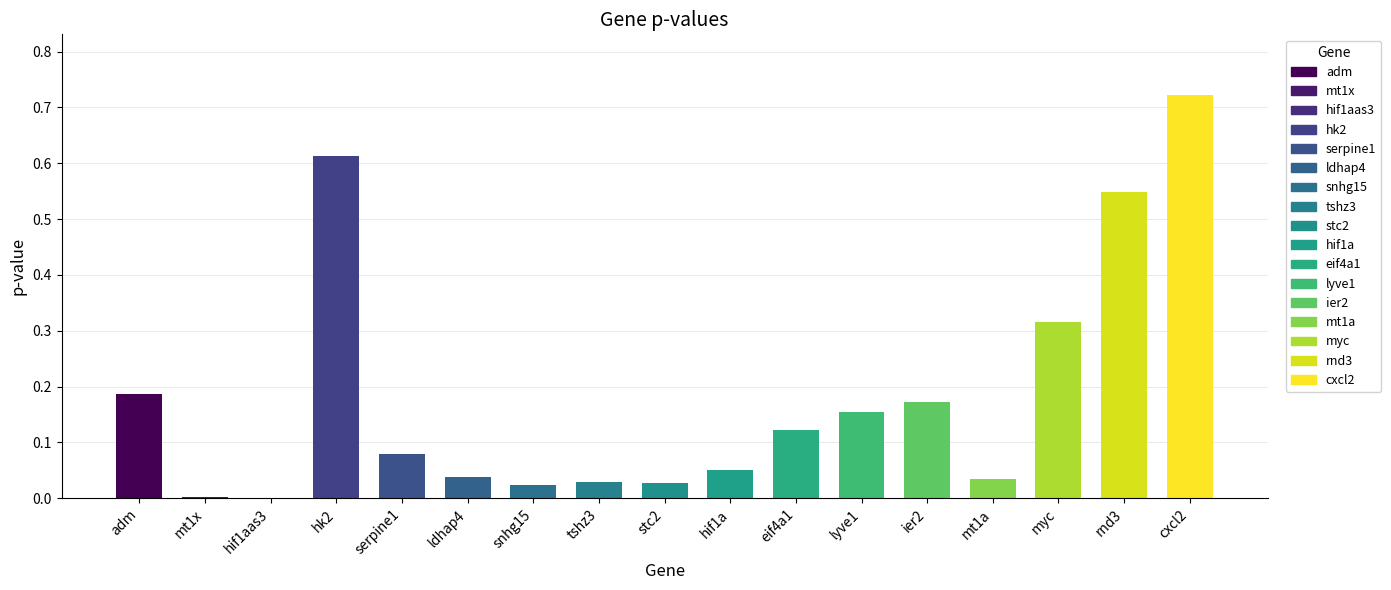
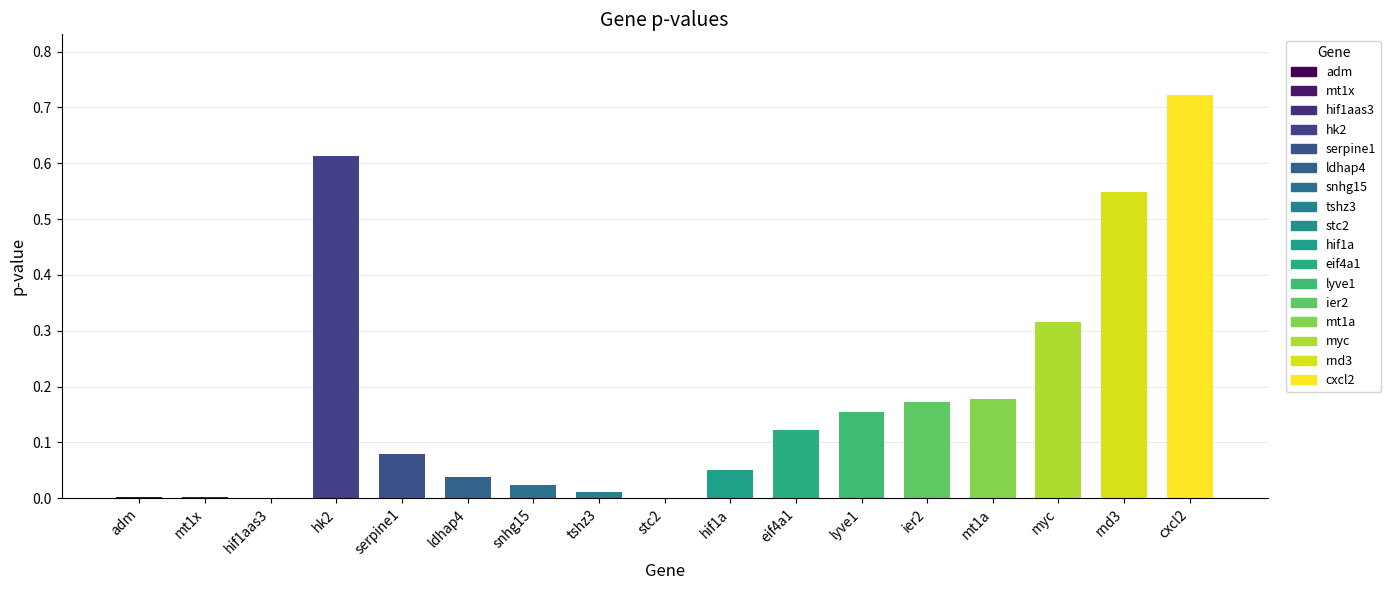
adm: 0.19 -> 0.00
tshz3: 0.03 -> 0.01
stc2: 0.03 -> 0.00
mt1a: 0.03 -> 0.18
